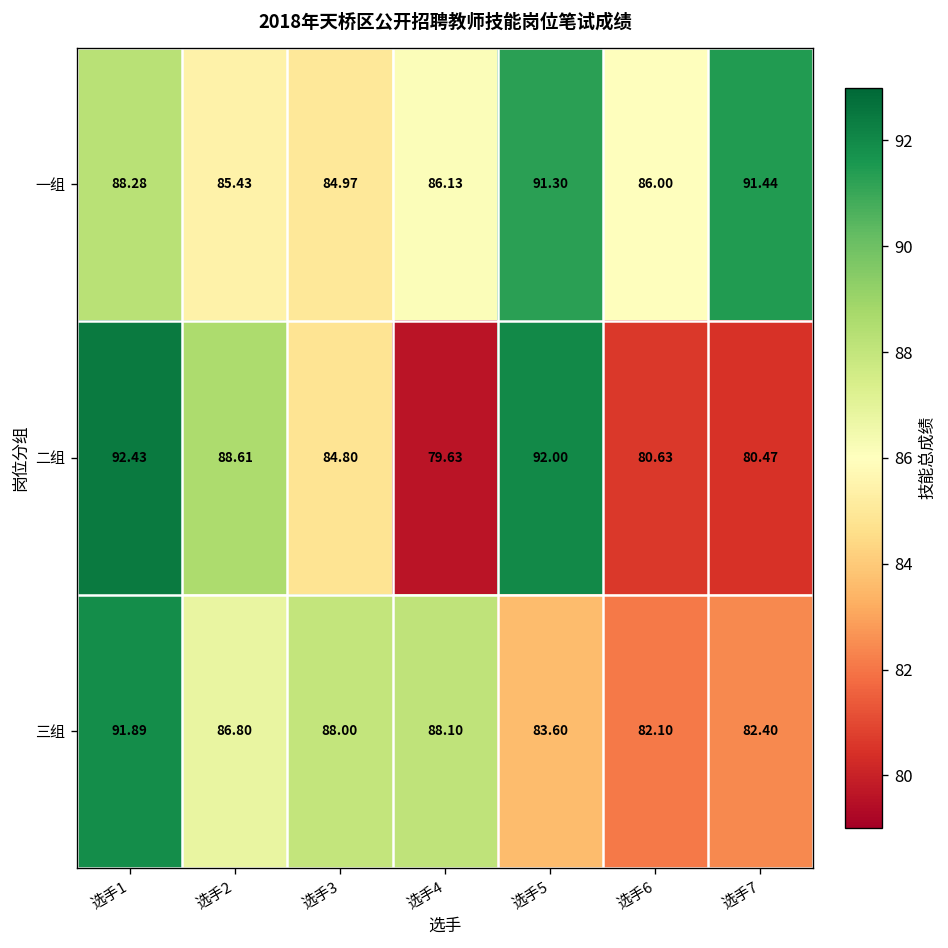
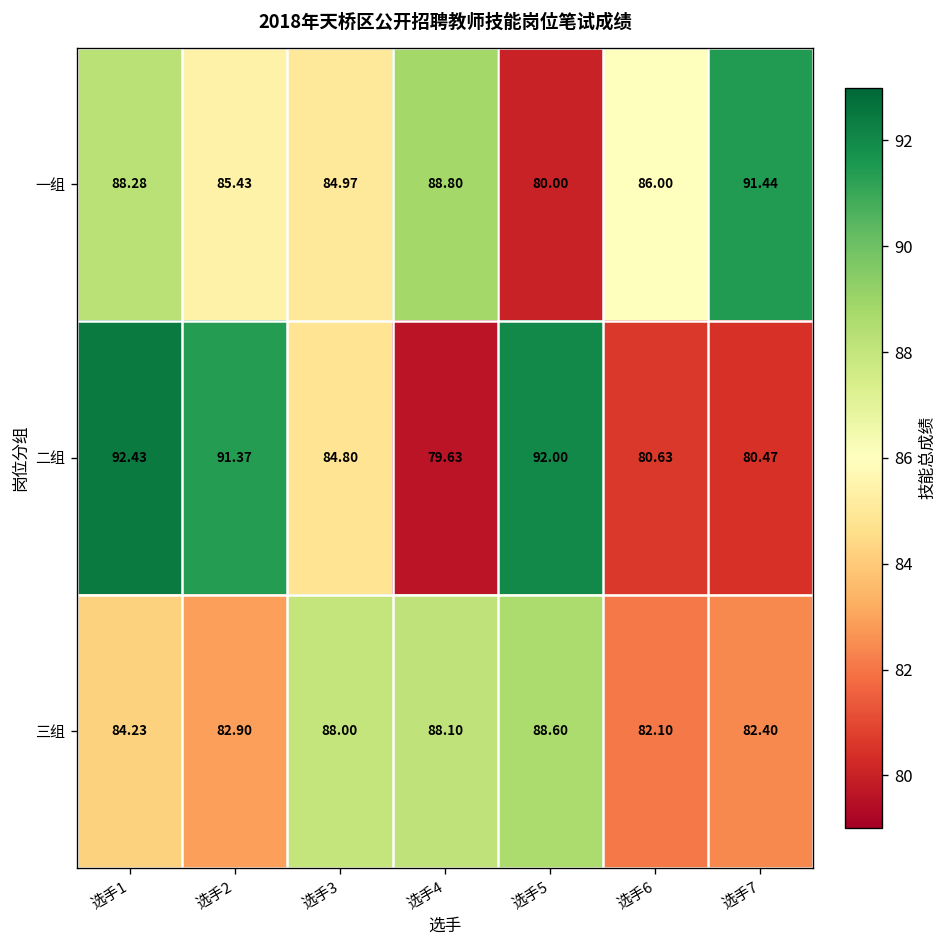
一组, 选手4: 86.13 -> 88.80
一组, 选手5: 91.30 -> 80.00
二组, 选手2: 88.61 -> 91.37
三组, 选手1: 91.89 -> 84.23
三组, 选手2: 86.80 -> 82.90
三组, 选手5: 83.60 -> 88.60
